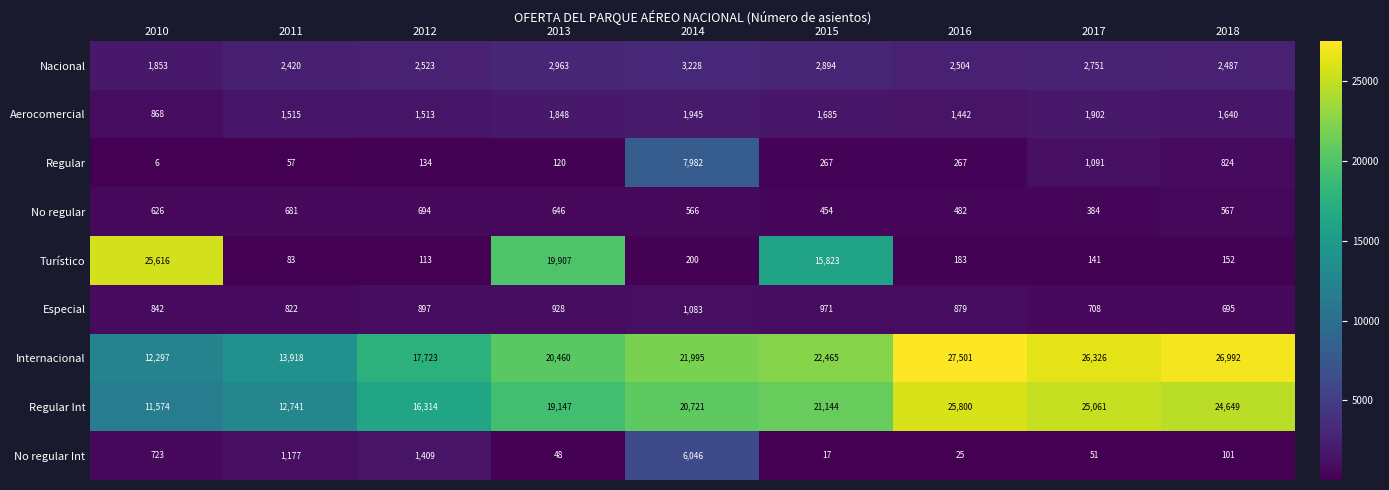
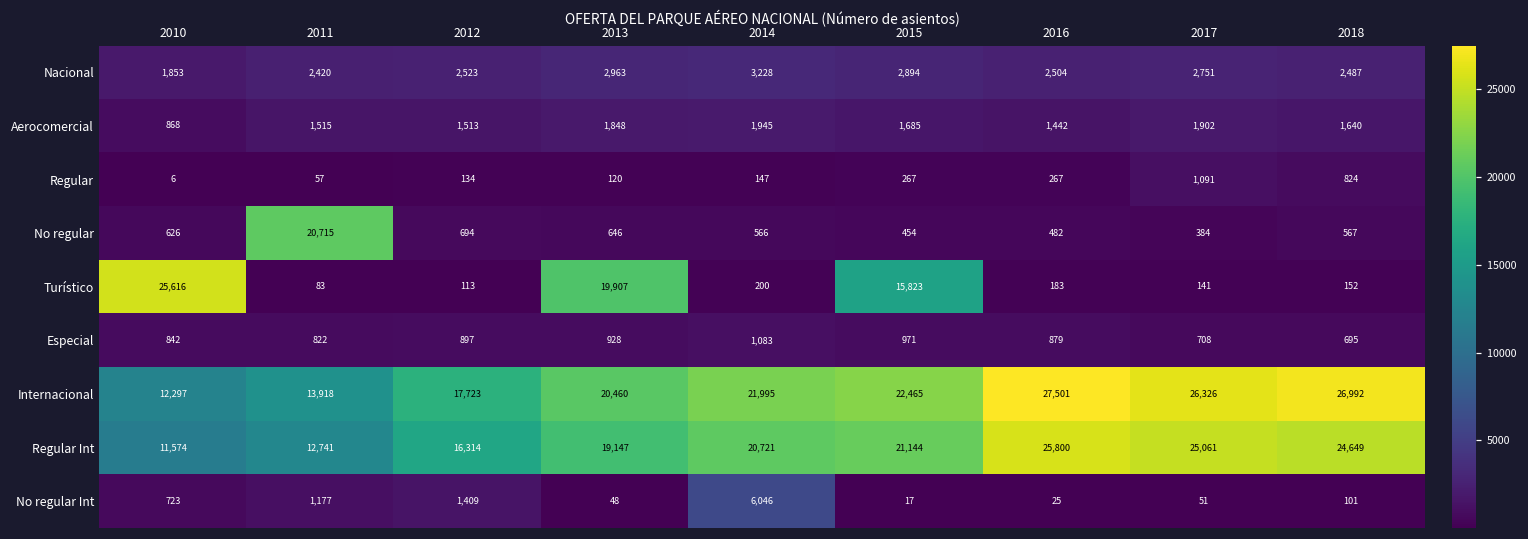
Regular, 2014: 7,982 -> 147
No regular, 2011: 681 -> 20,715
